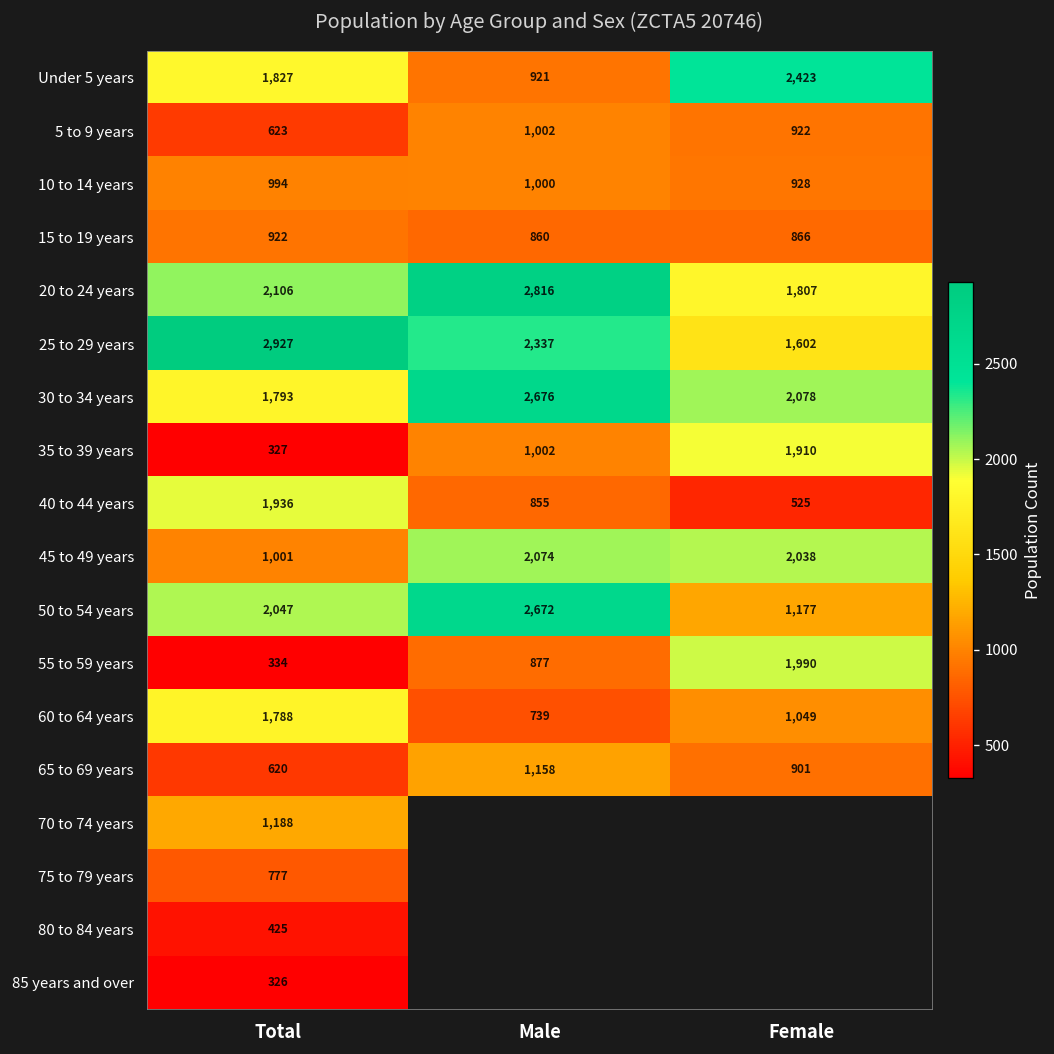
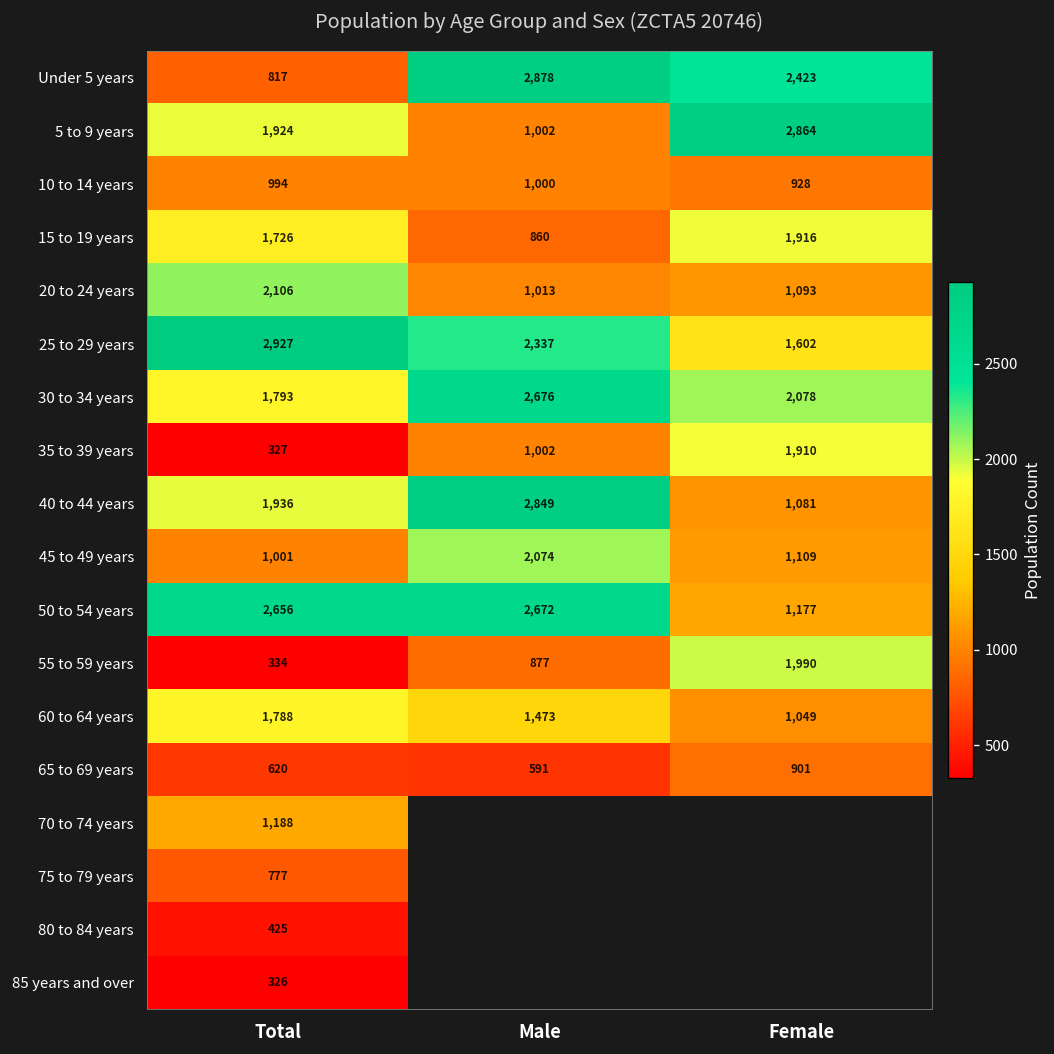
Under 5 years, Total: 1,827 -> 817
Under 5 years, Male: 921 -> 2,878
5 to 9 years, Total: 623 -> 1,924
5 to 9 years, Female: 922 -> 2,864
15 to 19 years, Total: 922 -> 1,726
15 to 19 years, Female: 866 -> 1,916
20 to 24 years, Male: 2,816 -> 1,013
20 to 24 years, Female: 1,807 -> 1,093
40 to 44 years, Male: 855 -> 2,849
40 to 44 years, Female: 525 -> 1,081
45 to 49 years, Female: 2,038 -> 1,109
50 to 54 years, Total: 2,047 -> 2,656
60 to 64 years, Male: 739 -> 1,473
65 to 69 years, Male: 1,158 -> 591
